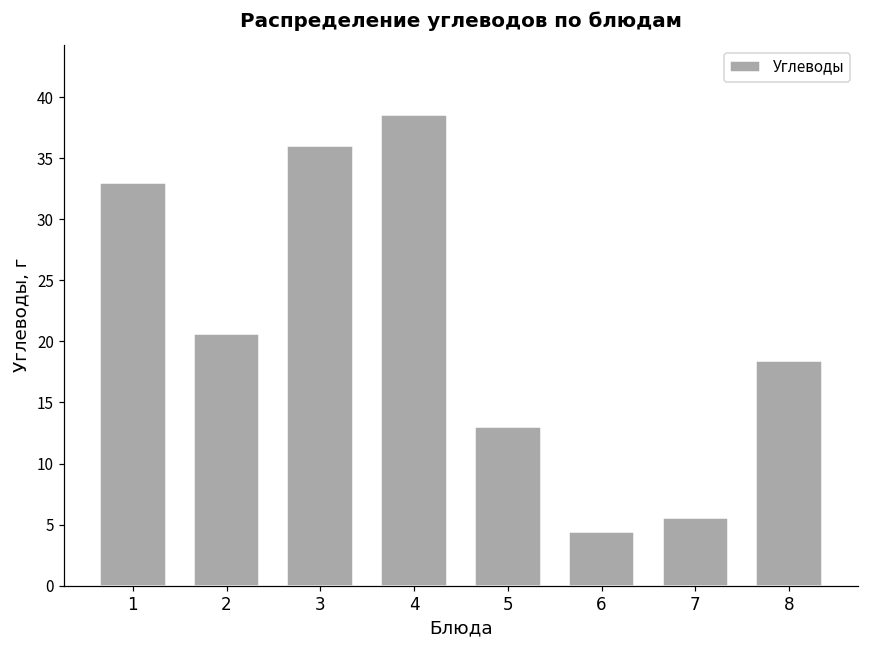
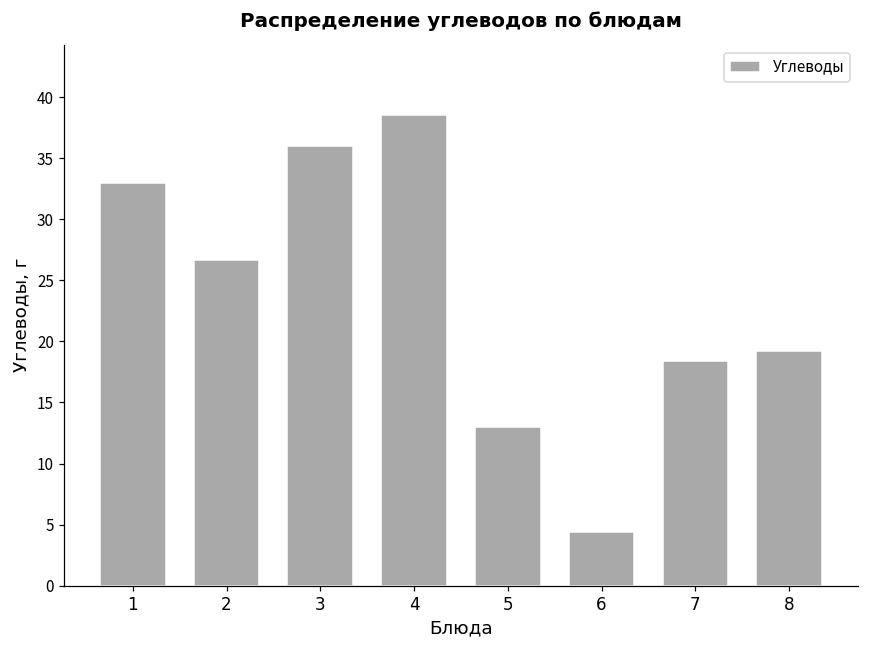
2: 20.6 -> 26.7
7: 5.5 -> 18.4
8: 18.4 -> 19.2
